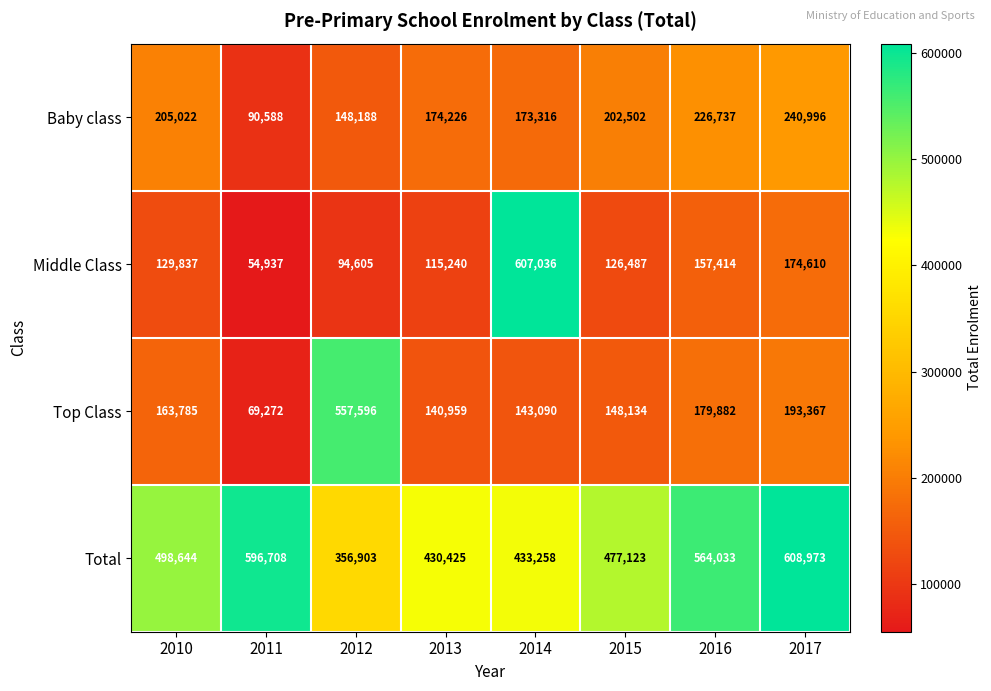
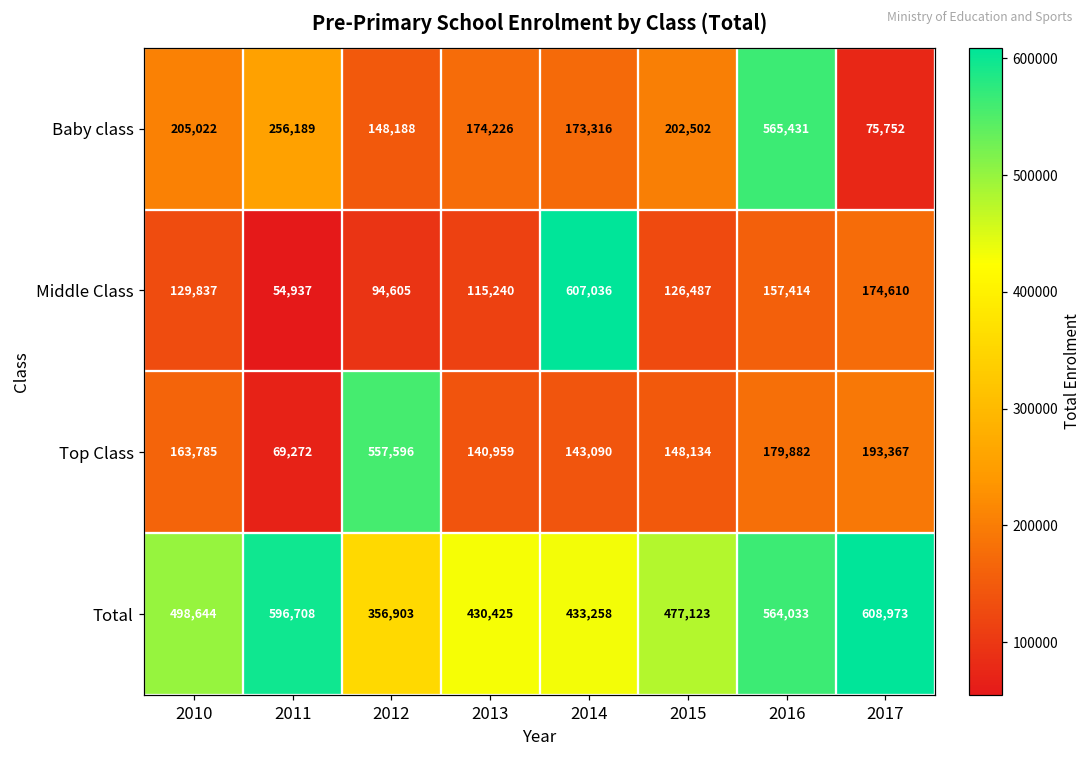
Baby class, 2011: 90,588 -> 256,189
Baby class, 2016: 226,737 -> 565,431
Baby class, 2017: 240,996 -> 75,752
